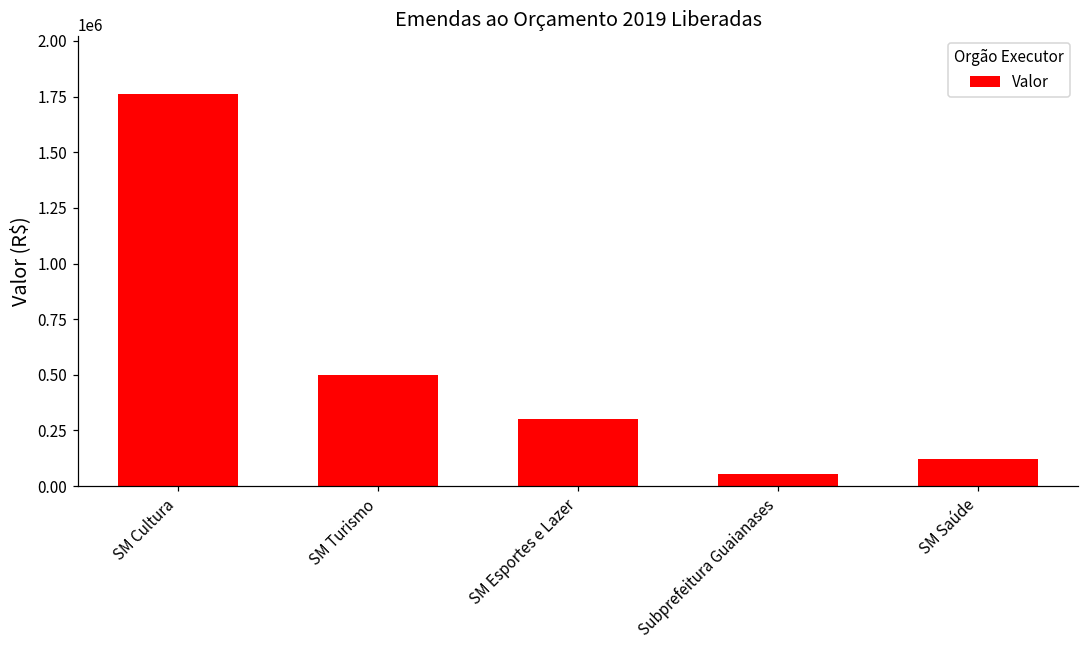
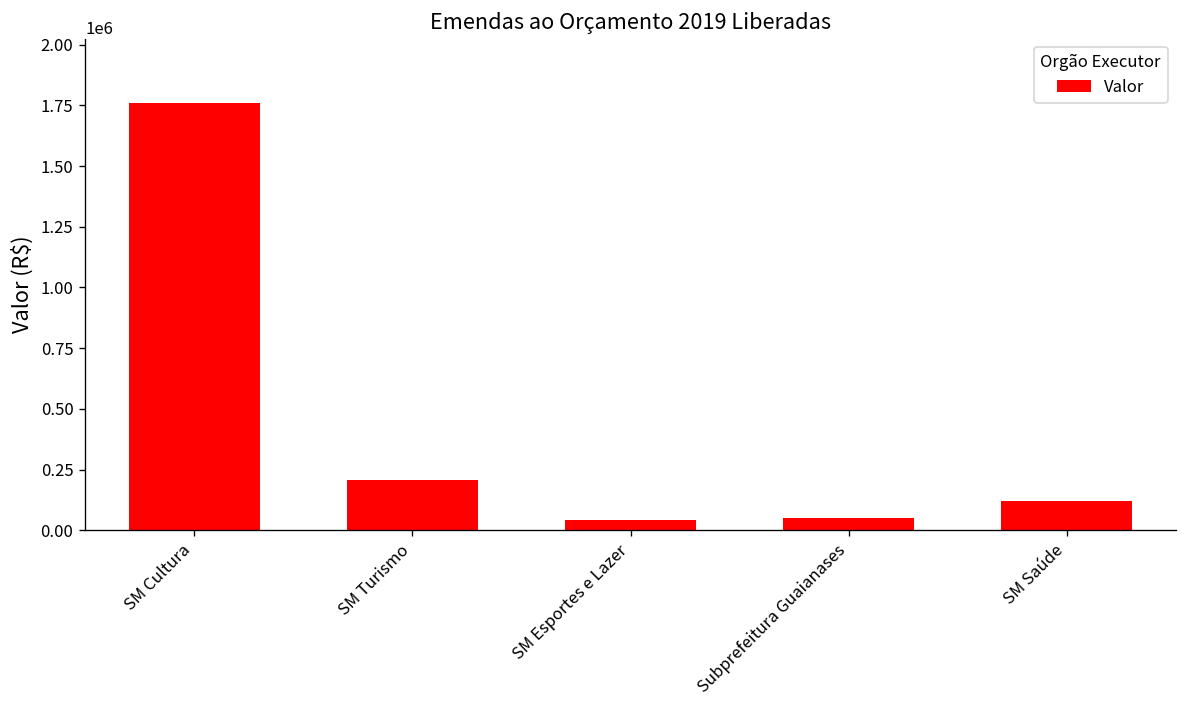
SM Turismo: 500000 -> 210000
SM Esportes e Lazer: 300000 -> 40000
